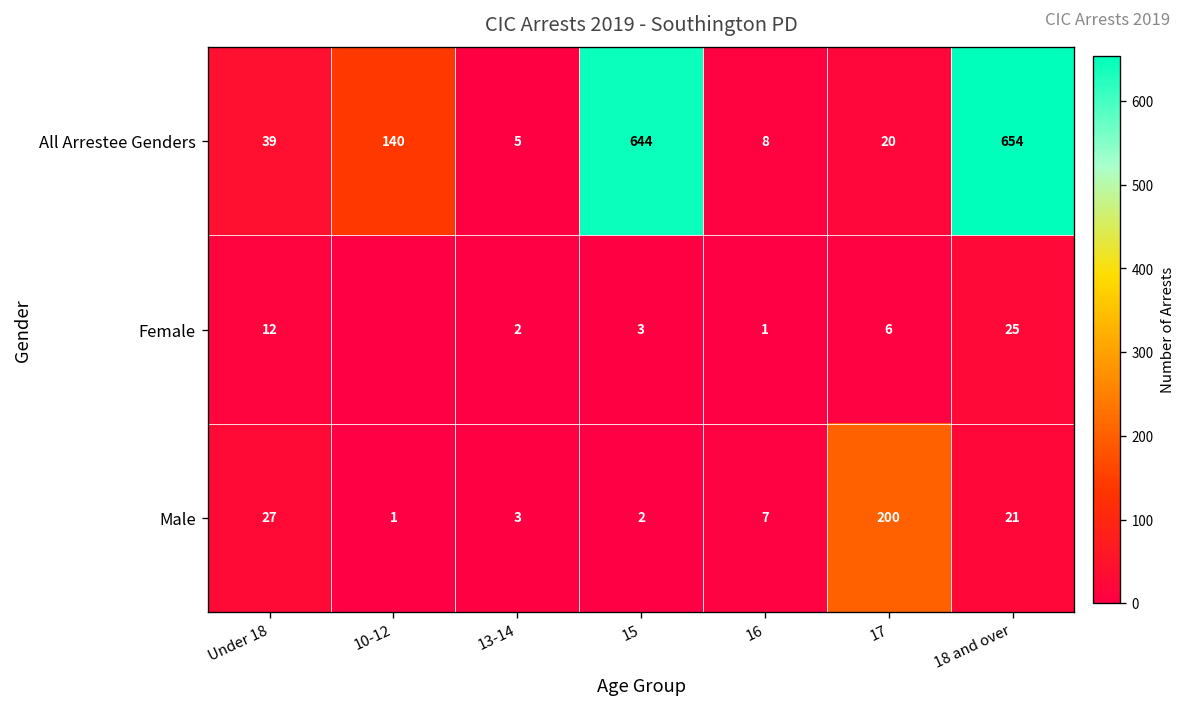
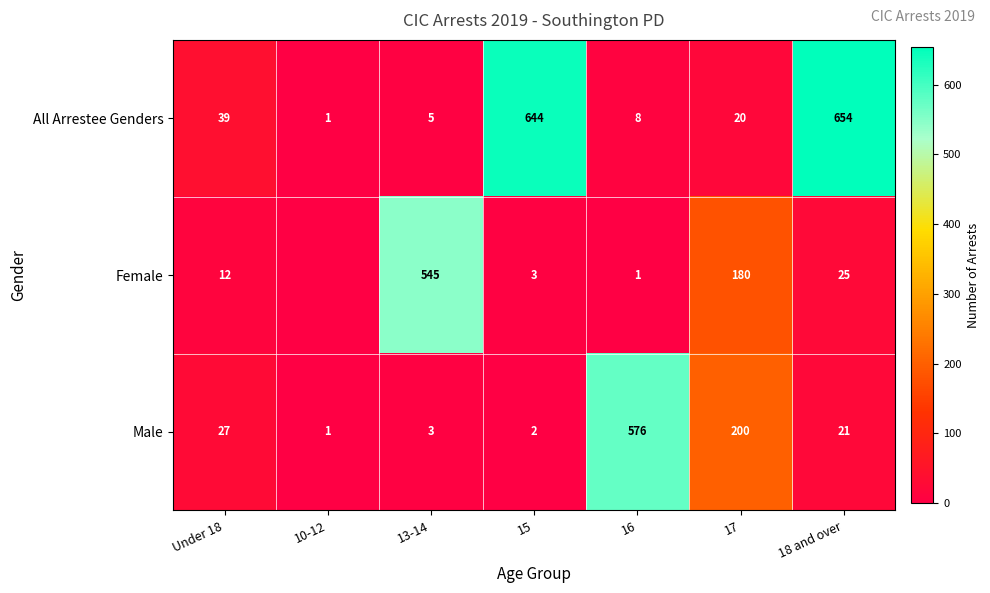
All Arrestee Genders, 10-12: 140 -> 1
Female, 13-14: 2 -> 545
Female, 17: 6 -> 180
Male, 16: 7 -> 576
